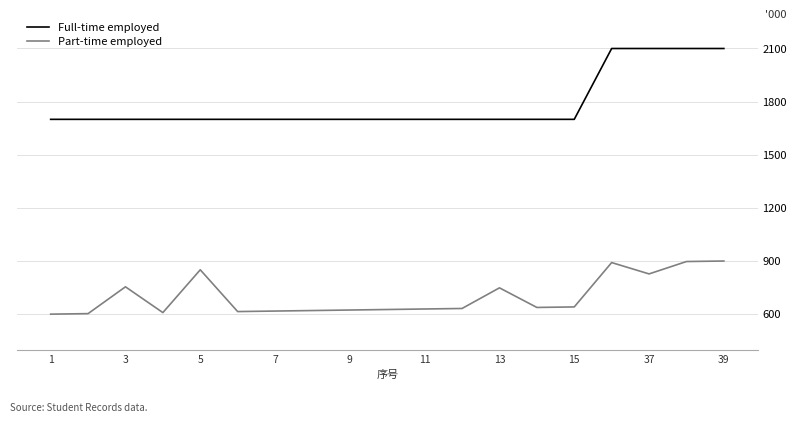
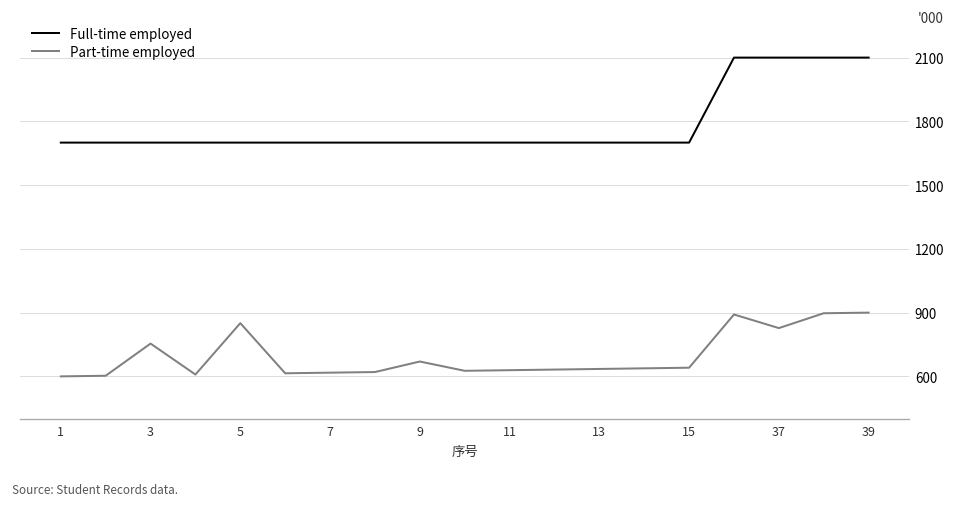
Part-time employed, 9: 620 -> 670
Part-time employed, 13: 750 -> 630
